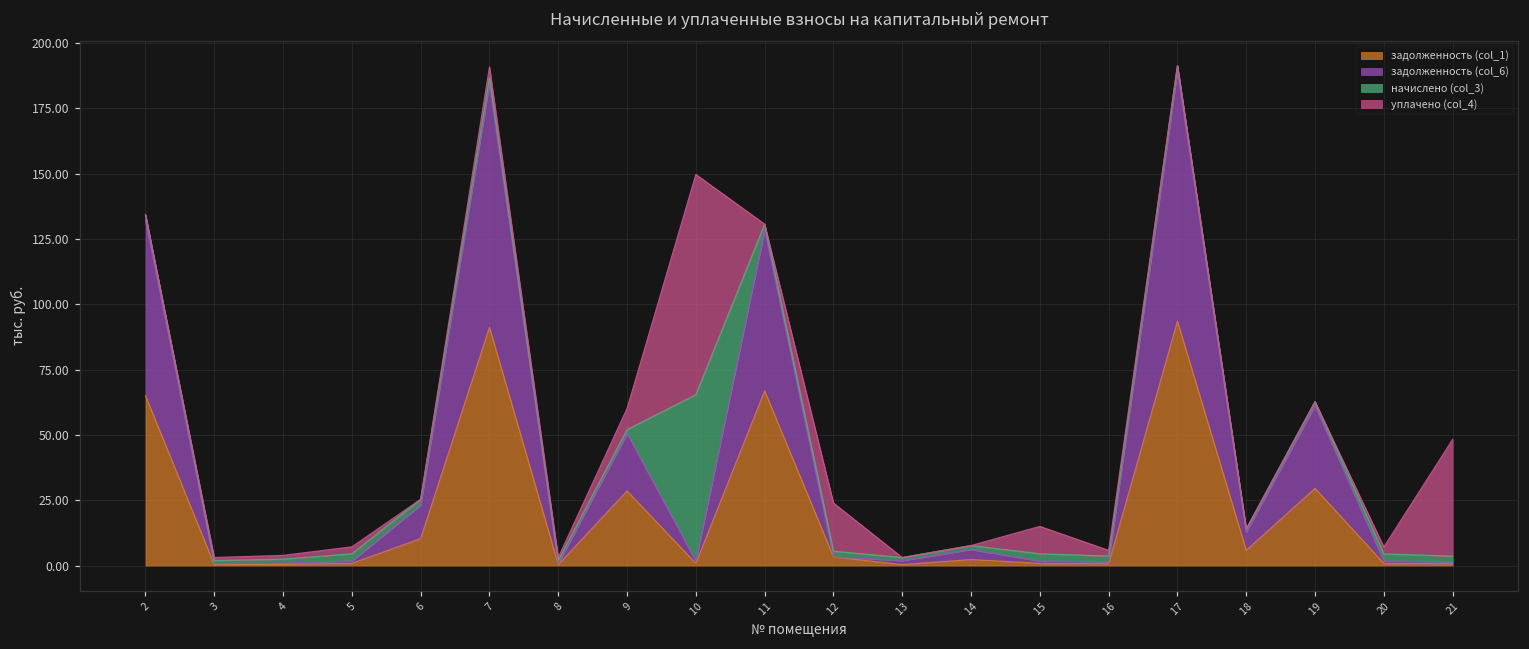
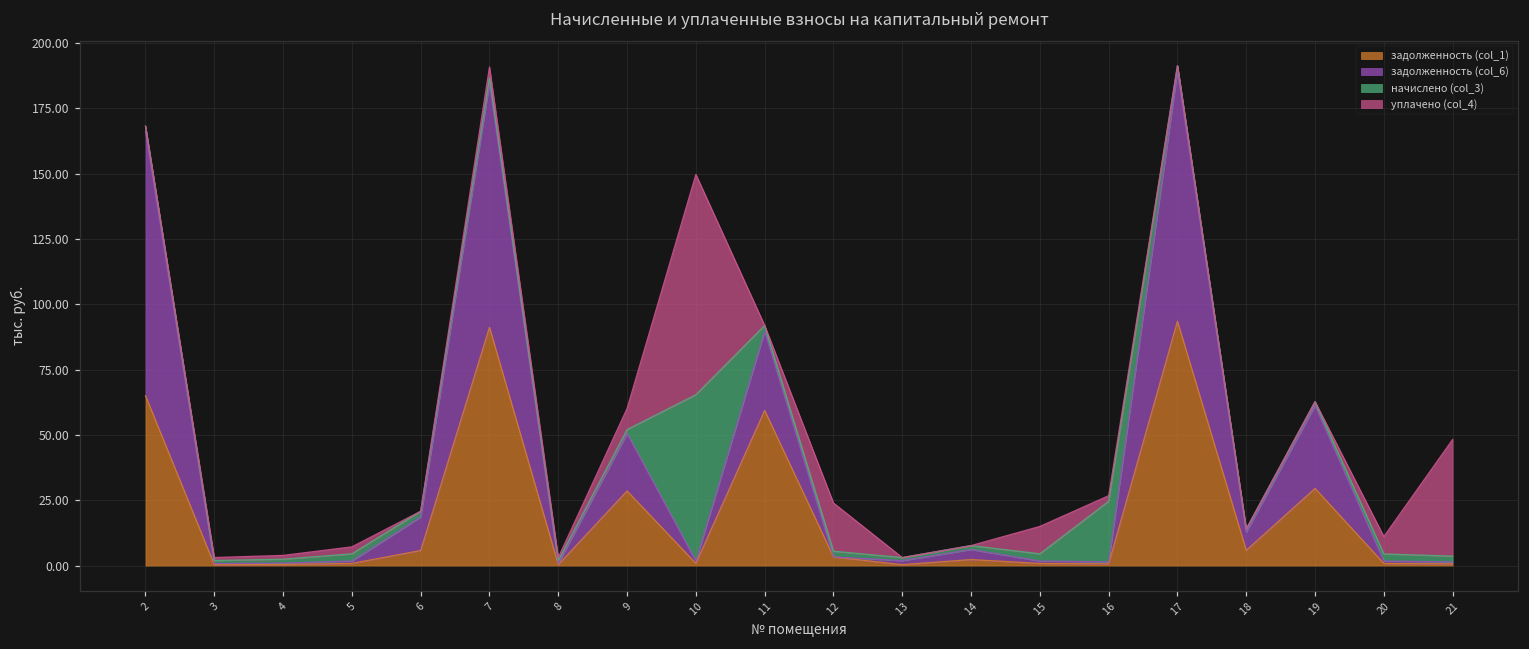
задолженность (col_6), 2: 67 -> 101
задолженность (col_1), 6: 10 -> 6
задолженность (col_1), 11: 67 -> 59
задолженность (col_6), 11: 62 -> 30
начислено (col_3), 16: 2 -> 23
уплачено (col_4), 20: 3 -> 7
